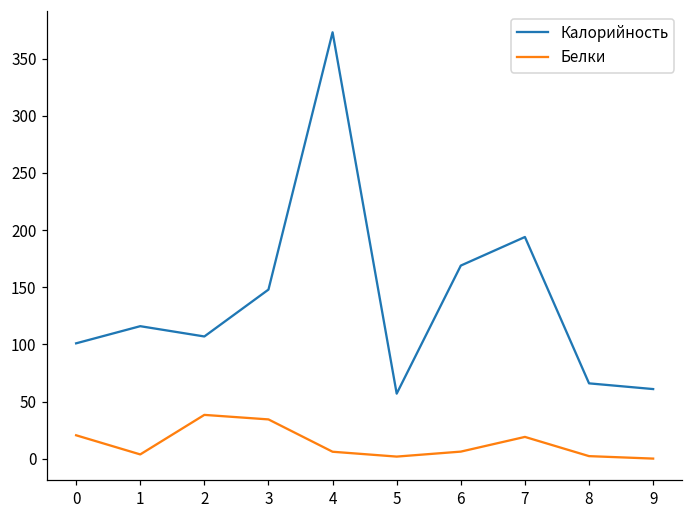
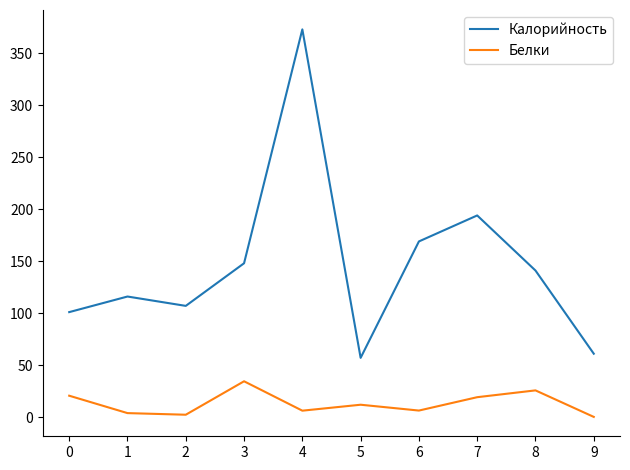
Белки, 2: 38 -> 2
Белки, 5: 2 -> 12
Калорийность, 8: 66 -> 141
Белки, 8: 2 -> 26
